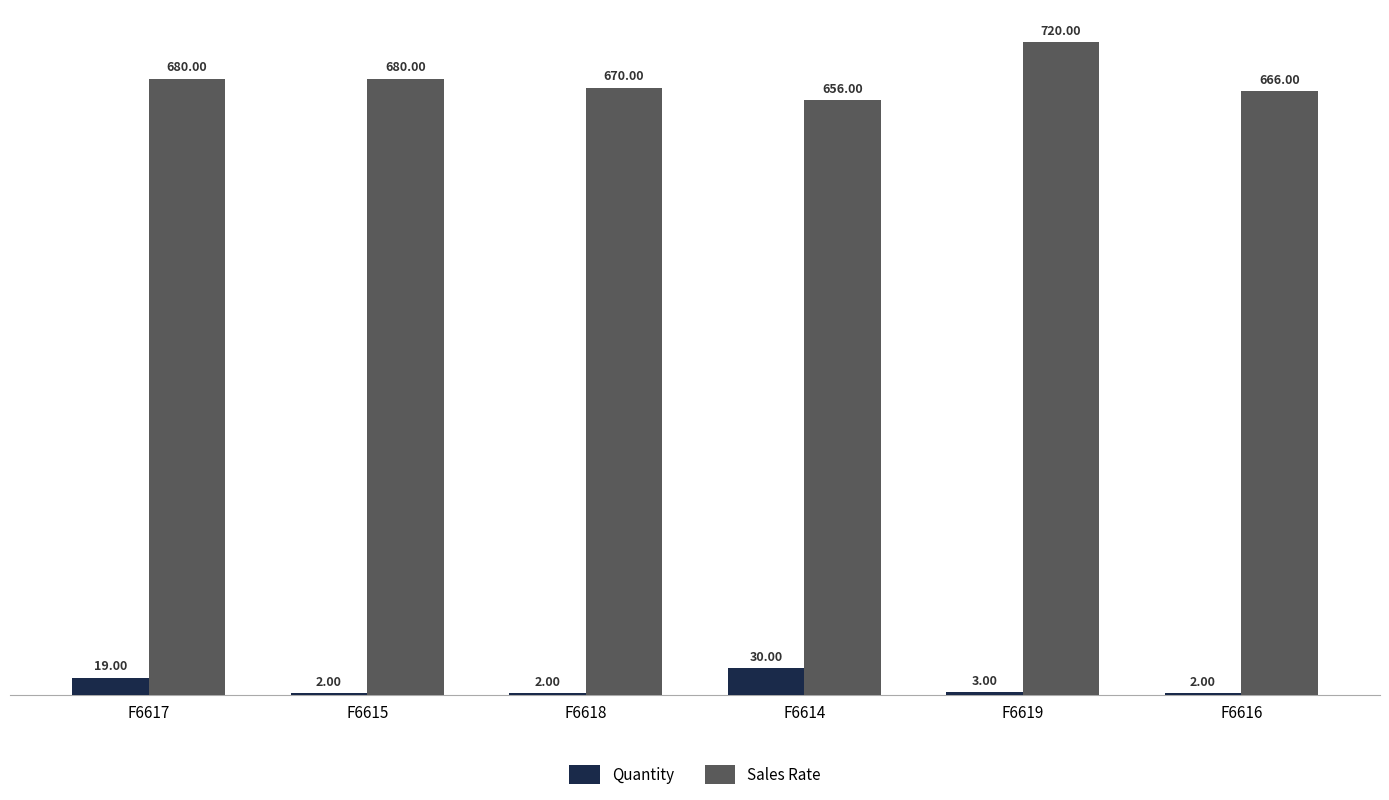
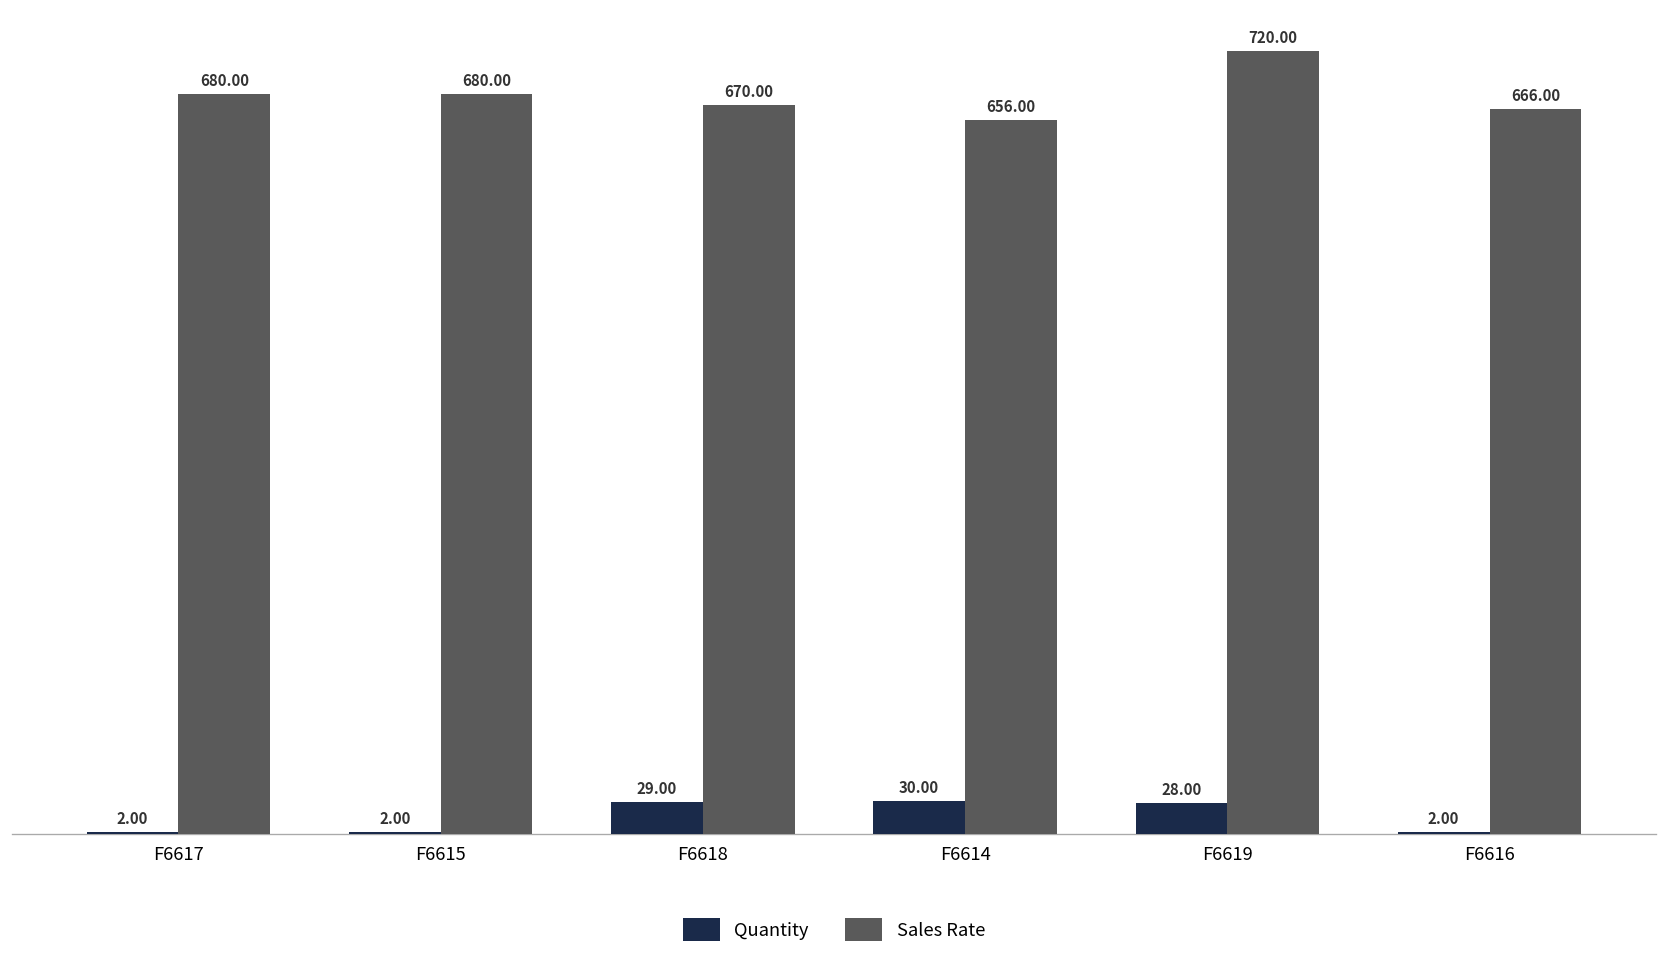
Quantity, F6617: 19.00 -> 2.00
Quantity, F6618: 2.00 -> 29.00
Quantity, F6619: 3.00 -> 28.00
